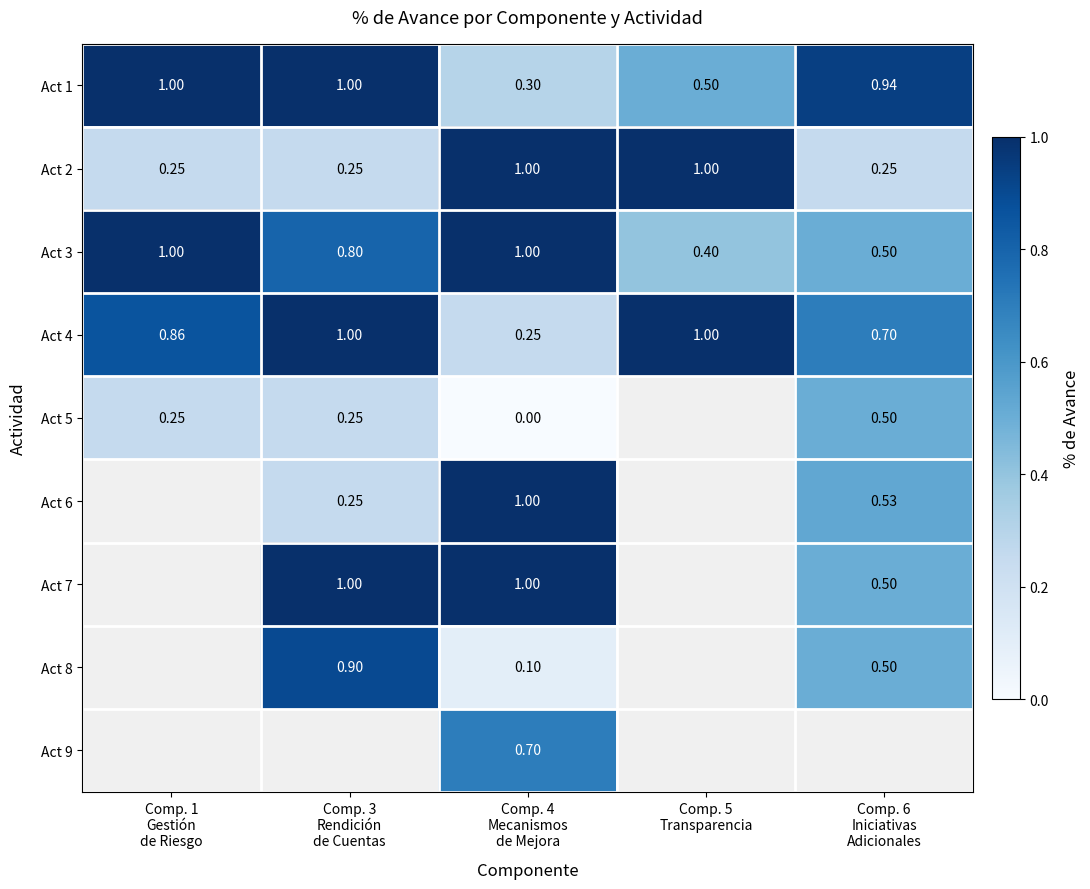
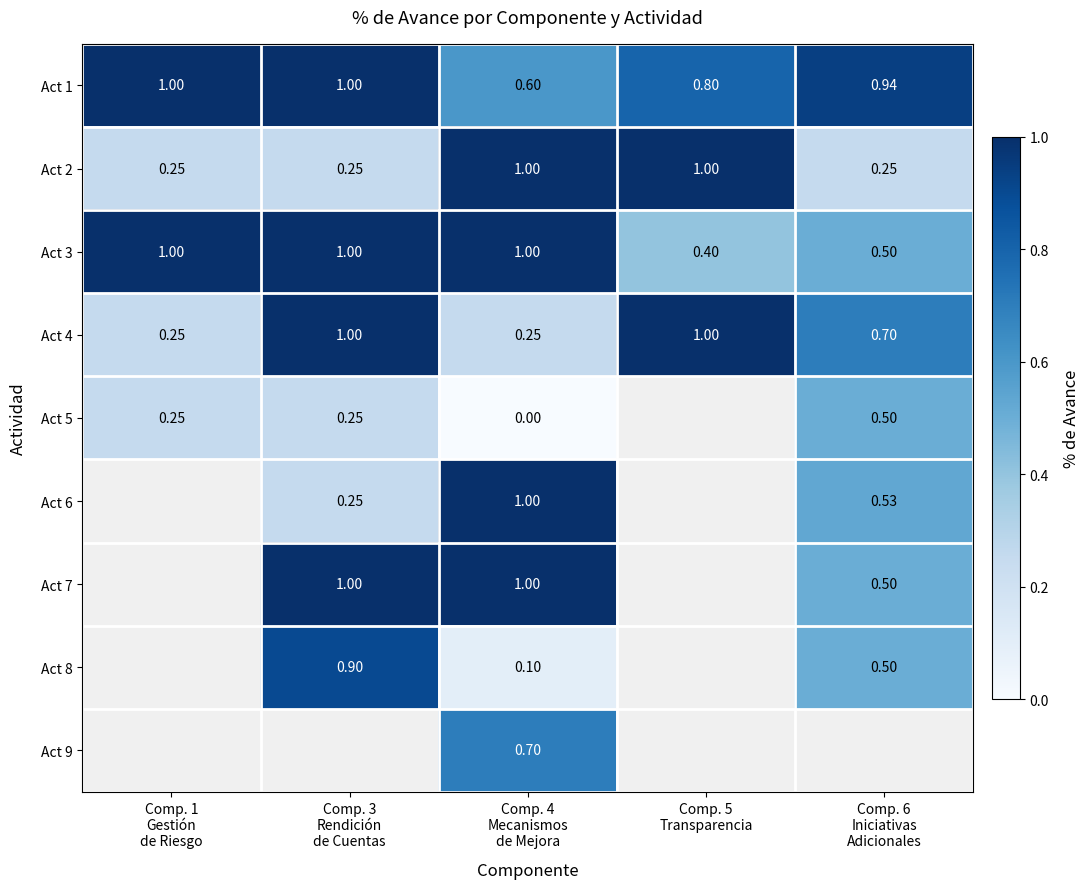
Act 1, Comp. 4 Mecanismos de Mejora: 0.30 -> 0.60
Act 1, Comp. 5 Transparencia: 0.50 -> 0.80
Act 3, Comp. 3 Rendición de Cuentas: 0.80 -> 1.00
Act 4, Comp. 1 Gestión de Riesgo: 0.86 -> 0.25
